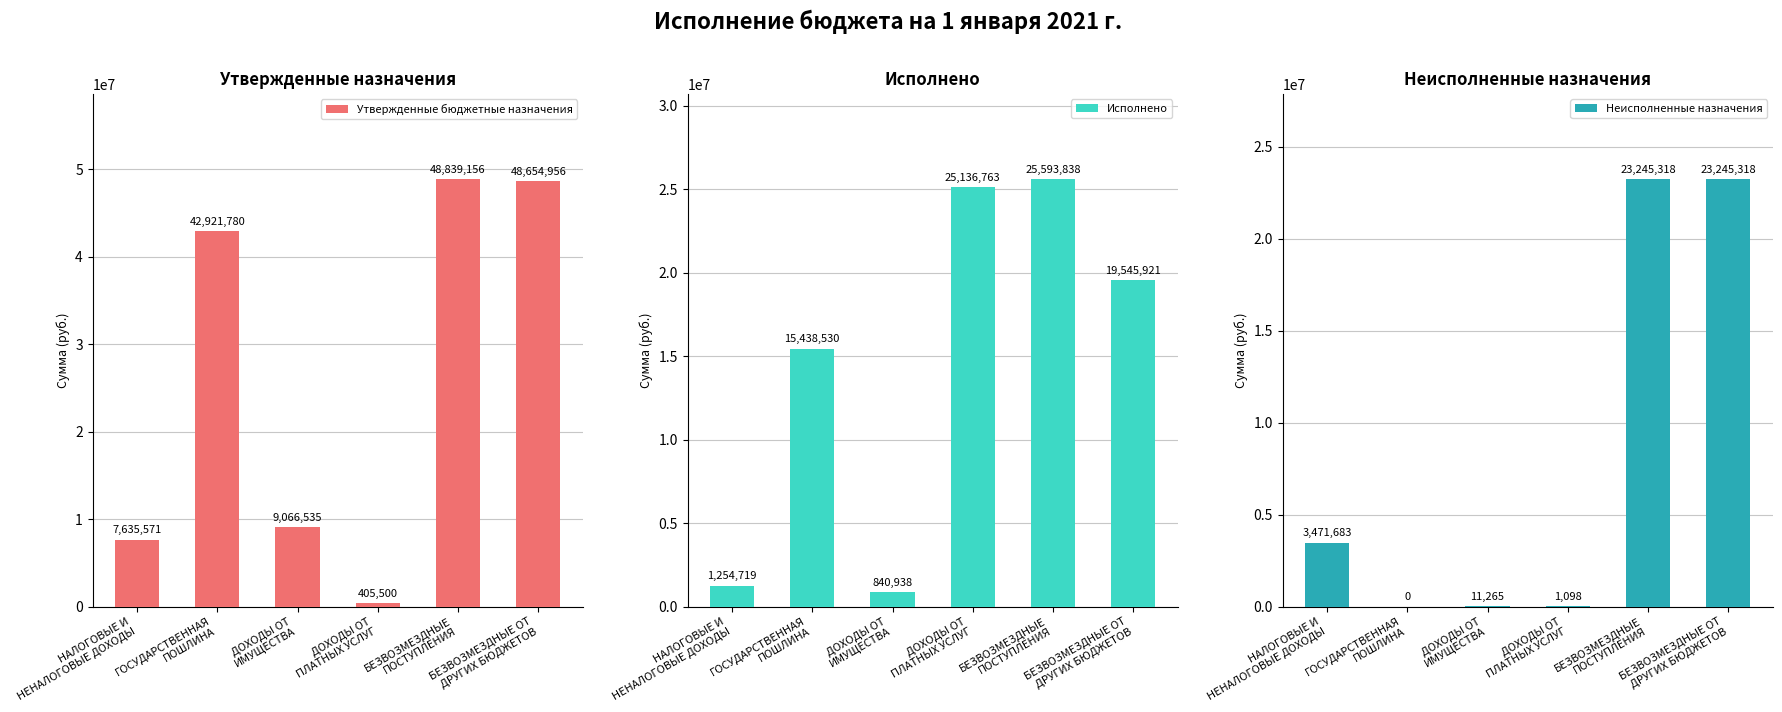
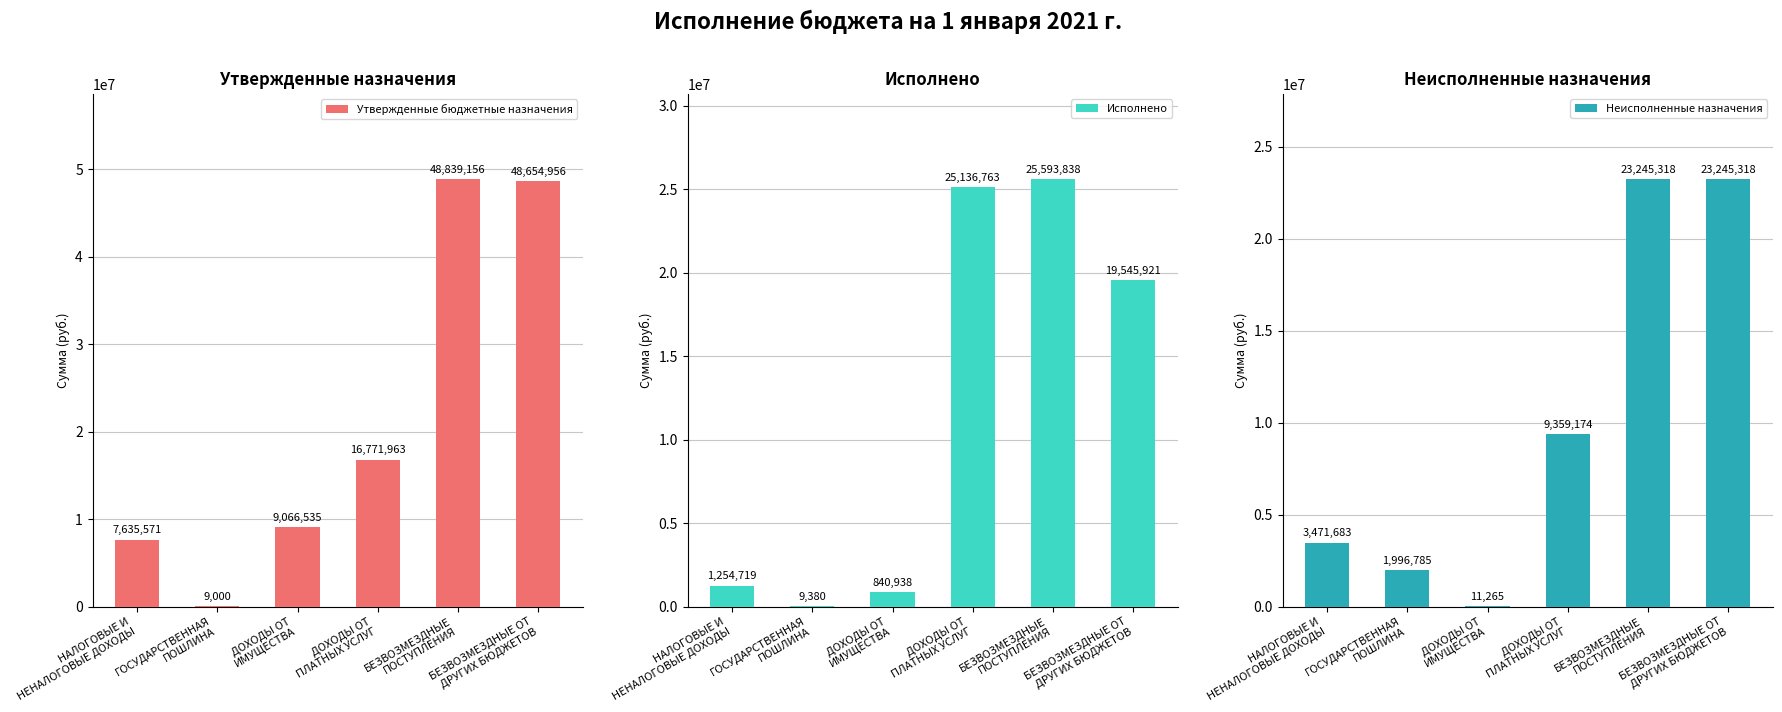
Утвержденные назначения, ГОСУДАРСТВЕННАЯ ПОШЛИНА: 42,921,780 -> 9,000
Утвержденные назначения, ДОХОДЫ ОТ ПЛАТНЫХ УСЛУГ: 405,500 -> 16,771,963
Исполнено, ГОСУДАРСТВЕННАЯ ПОШЛИНА: 15,438,530 -> 9,380
Неисполненные назначения, ГОСУДАРСТВЕННАЯ ПОШЛИНА: 0 -> 1,996,785
Неисполненные назначения, ДОХОДЫ ОТ ПЛАТНЫХ УСЛУГ: 1,098 -> 9,359,174
